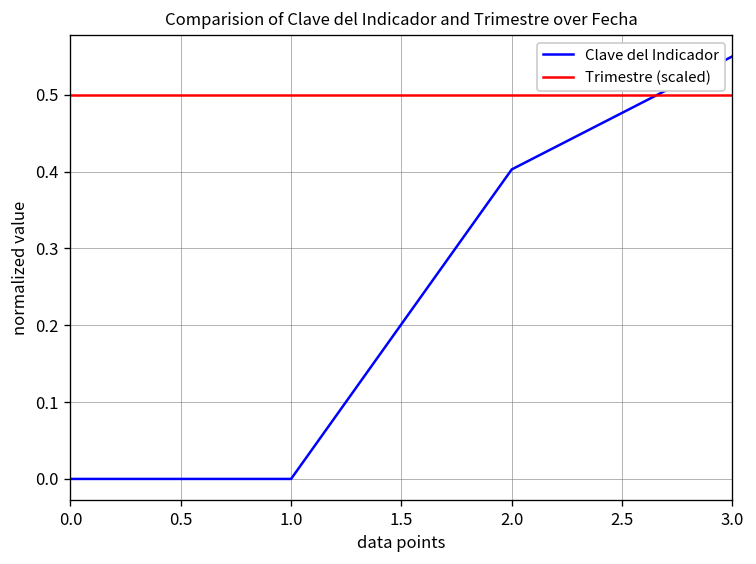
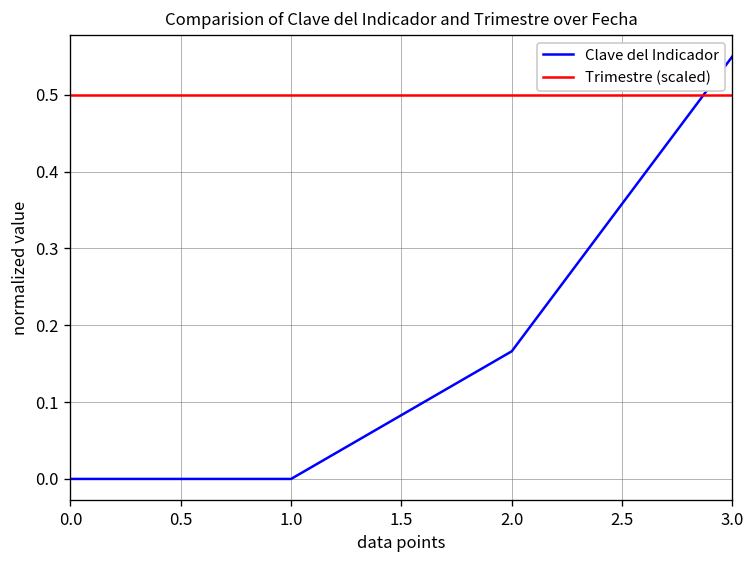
Clave del Indicador, 2.0: 0.40 -> 0.17
